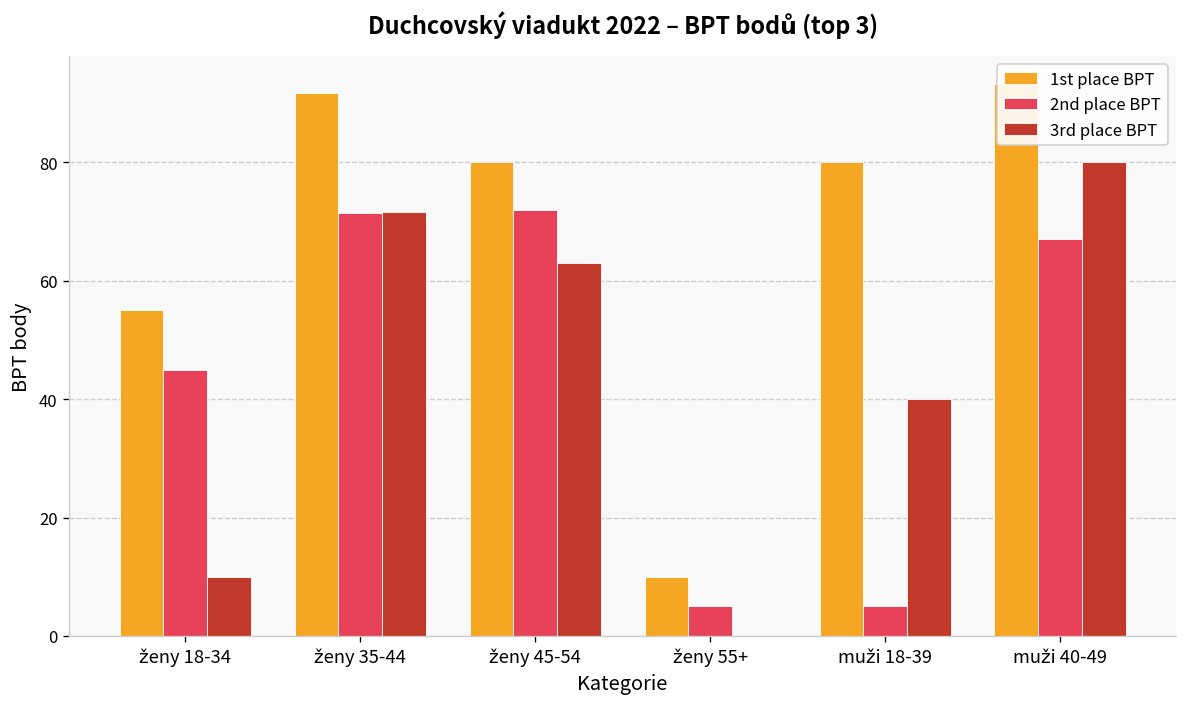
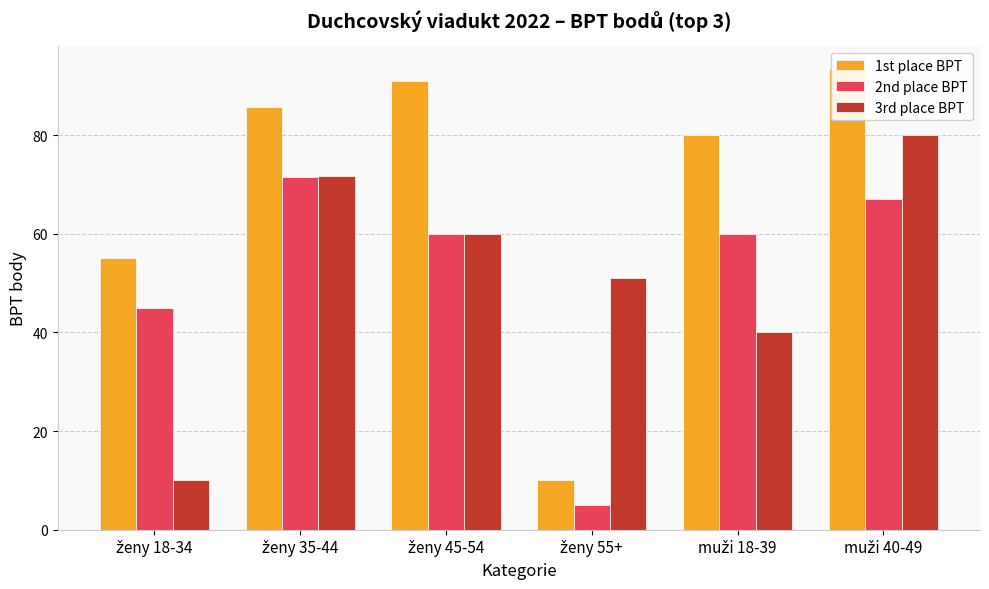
1st place BPT, ženy 35-44: 92 -> 86
1st place BPT, ženy 45-54: 80 -> 91
2nd place BPT, ženy 45-54: 72 -> 60
3rd place BPT, ženy 45-54: 63 -> 60
3rd place BPT, ženy 55+: 0 -> 51
2nd place BPT, muži 18-39: 5 -> 60
